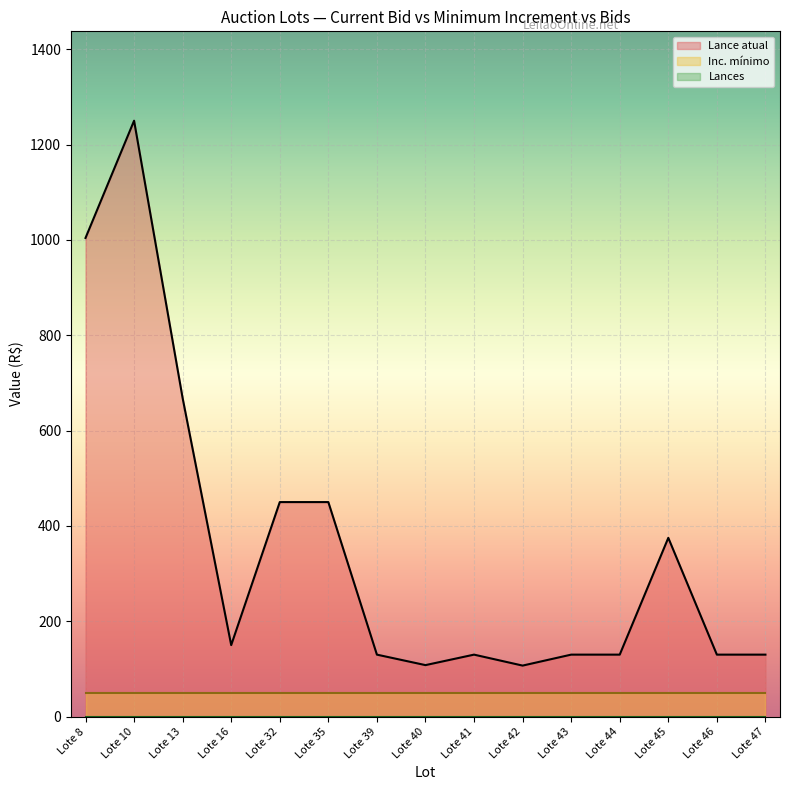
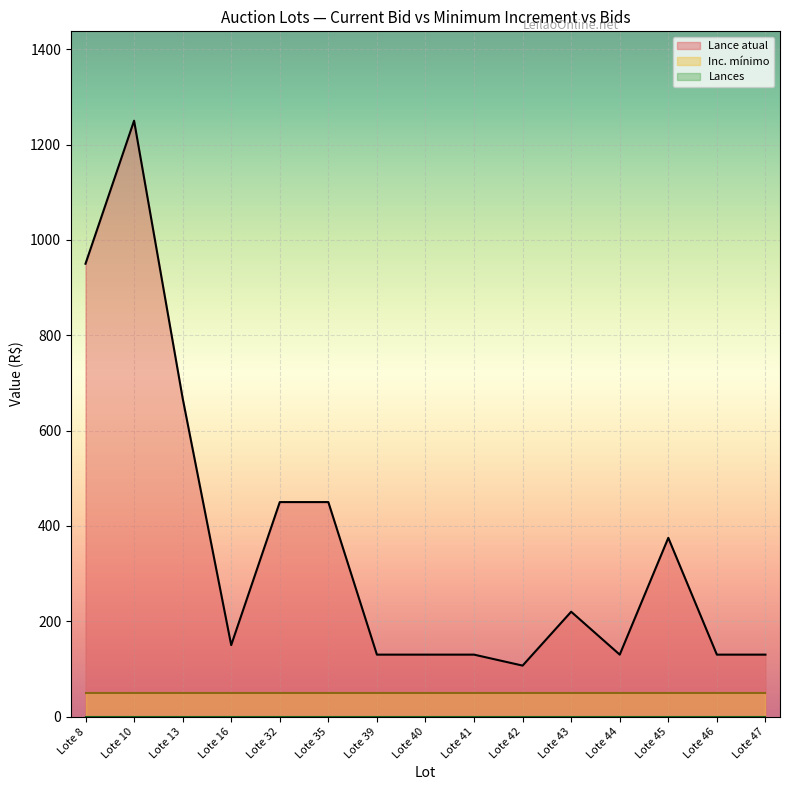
Lance atual, Lote 8: 1000 -> 950
Lance atual, Lote 40: 110 -> 130
Lance atual, Lote 43: 130 -> 220
